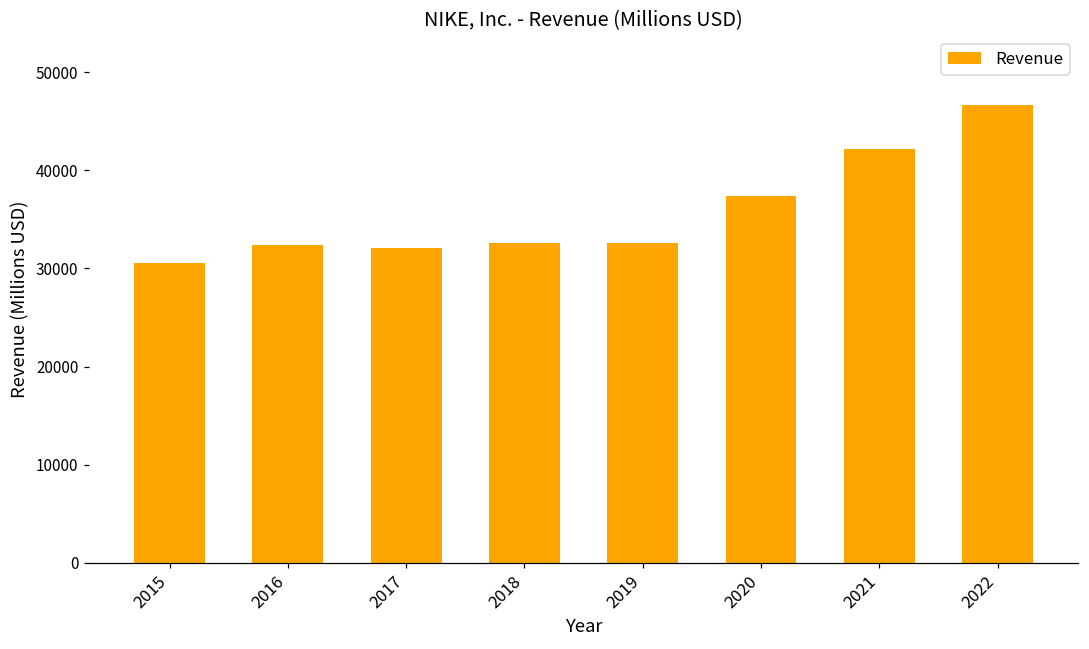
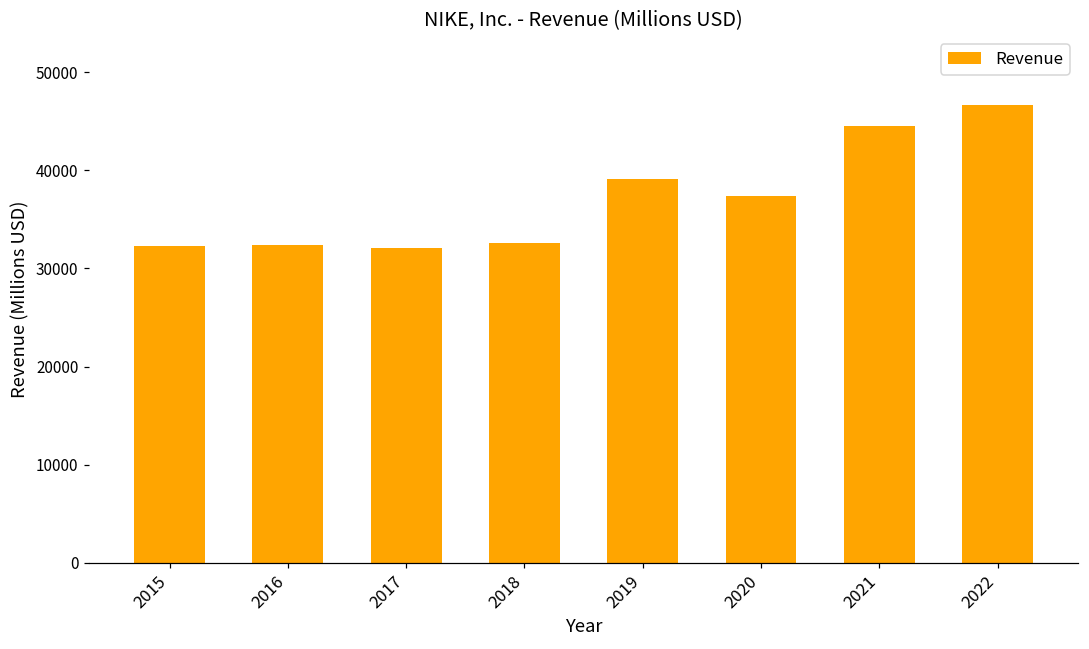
2015: 31000 -> 32000
2019: 33000 -> 39000
2021: 42000 -> 45000
